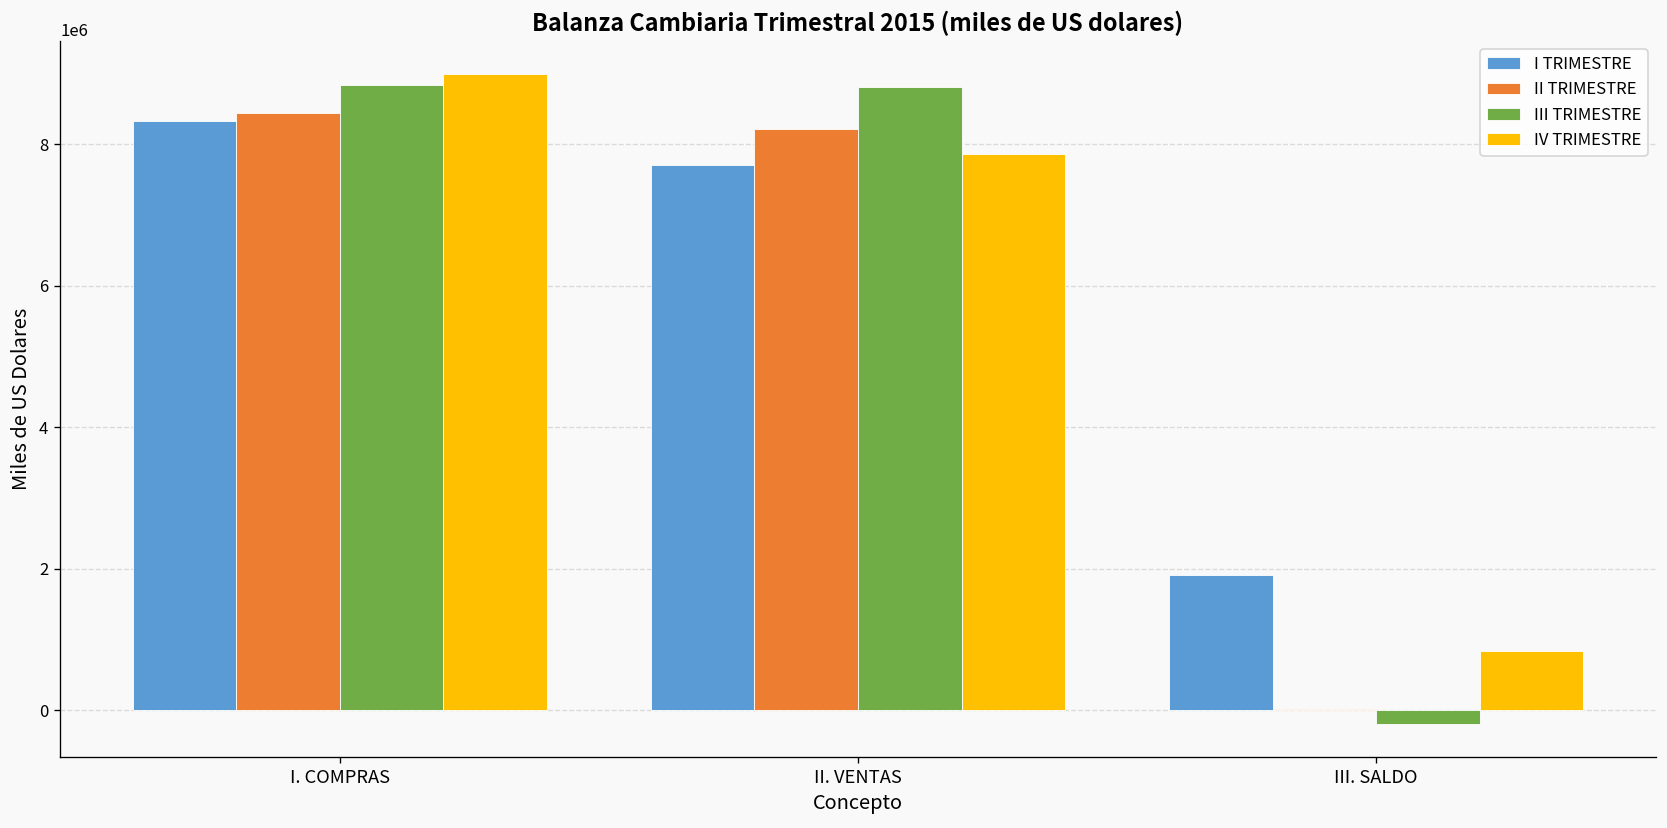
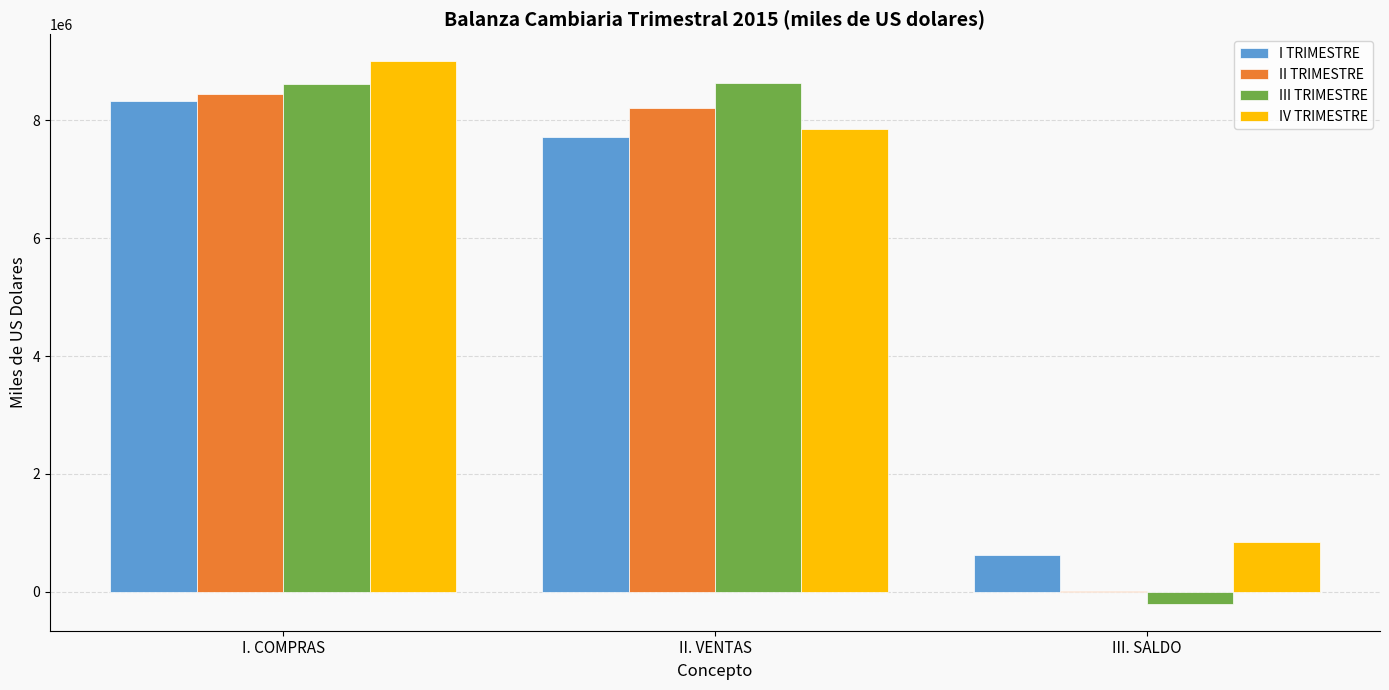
III TRIMESTRE, I. COMPRAS: 8800000 -> 8600000
III TRIMESTRE, II. VENTAS: 8800000 -> 8600000
I TRIMESTRE, III. SALDO: 1900000 -> 600000
